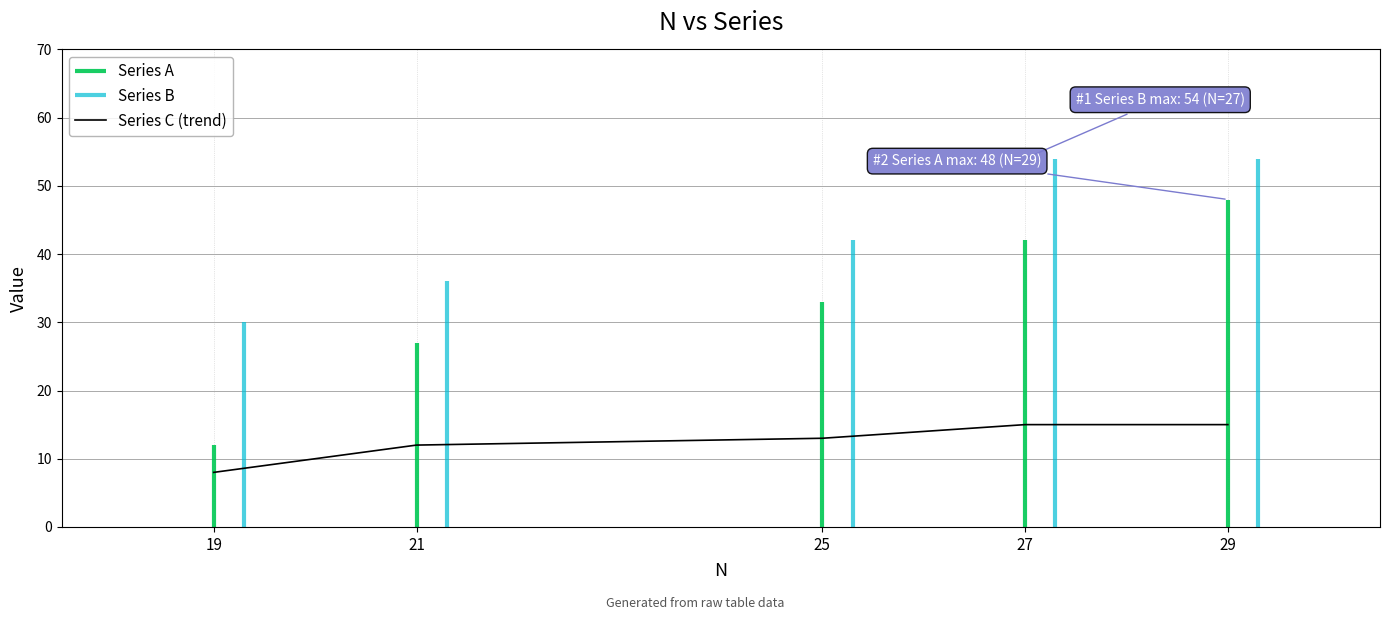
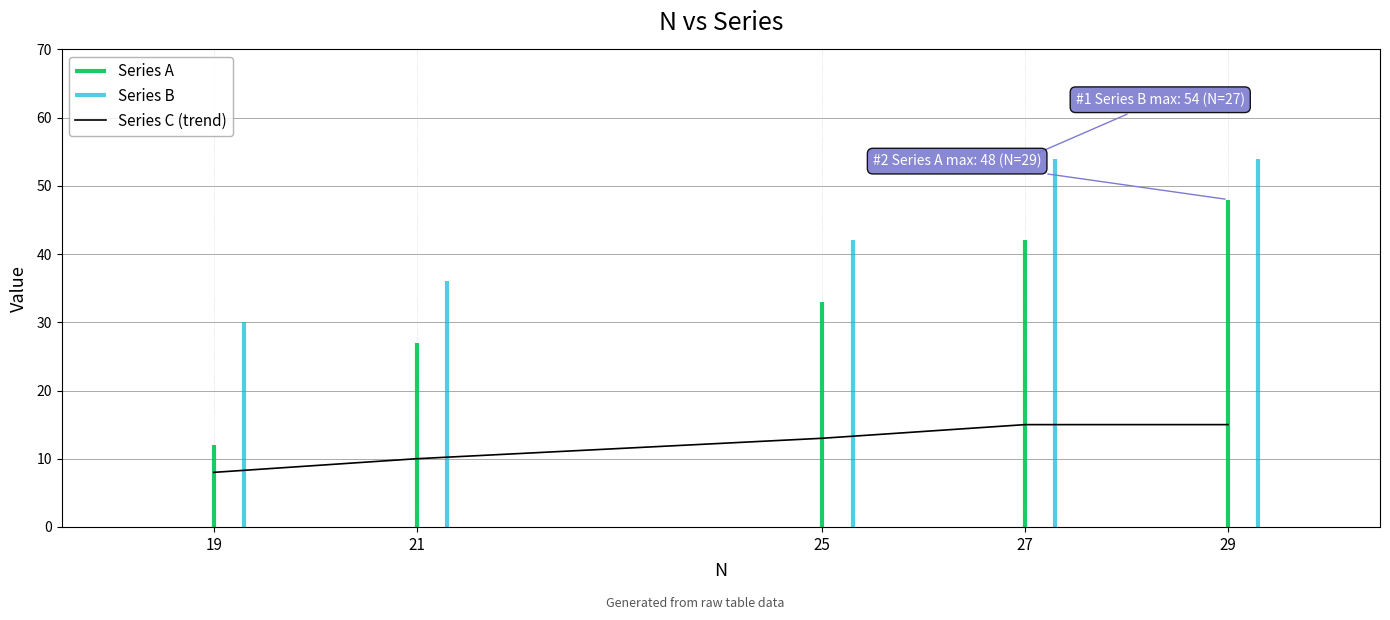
21: 12 -> 10
